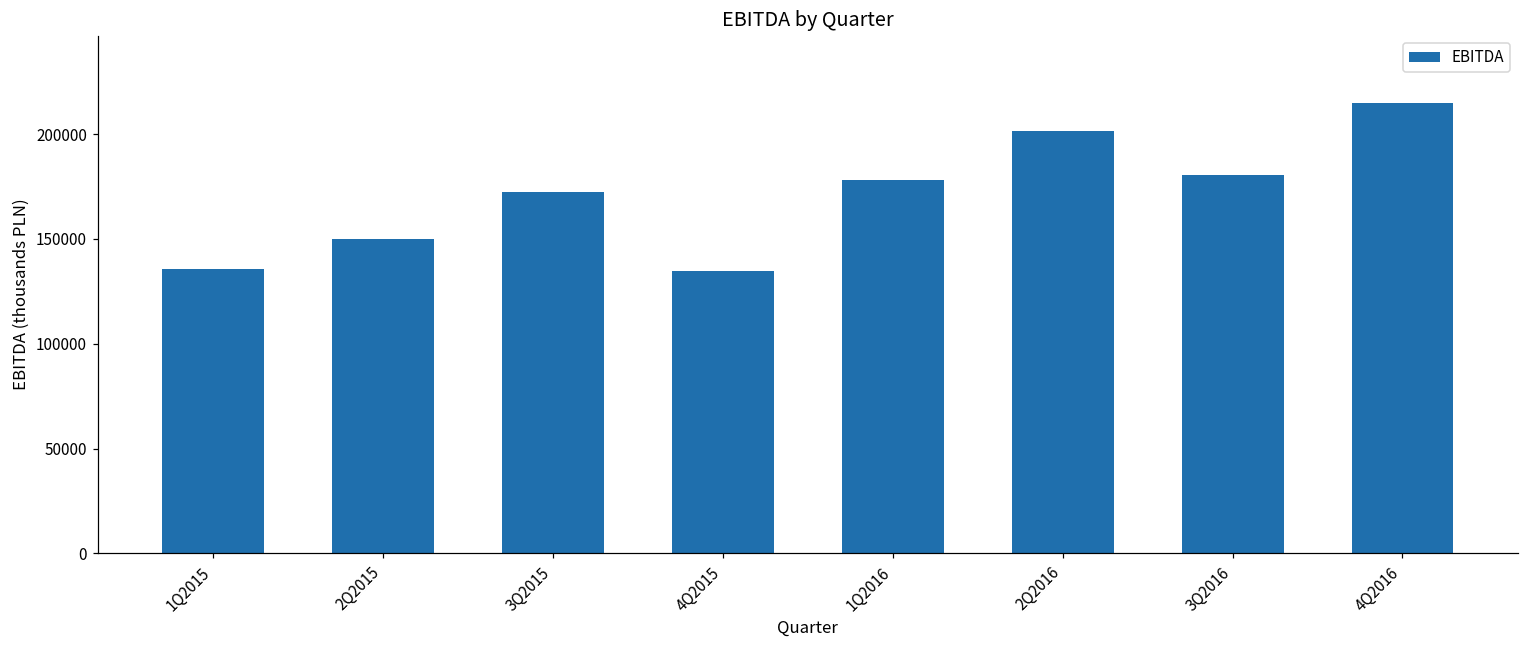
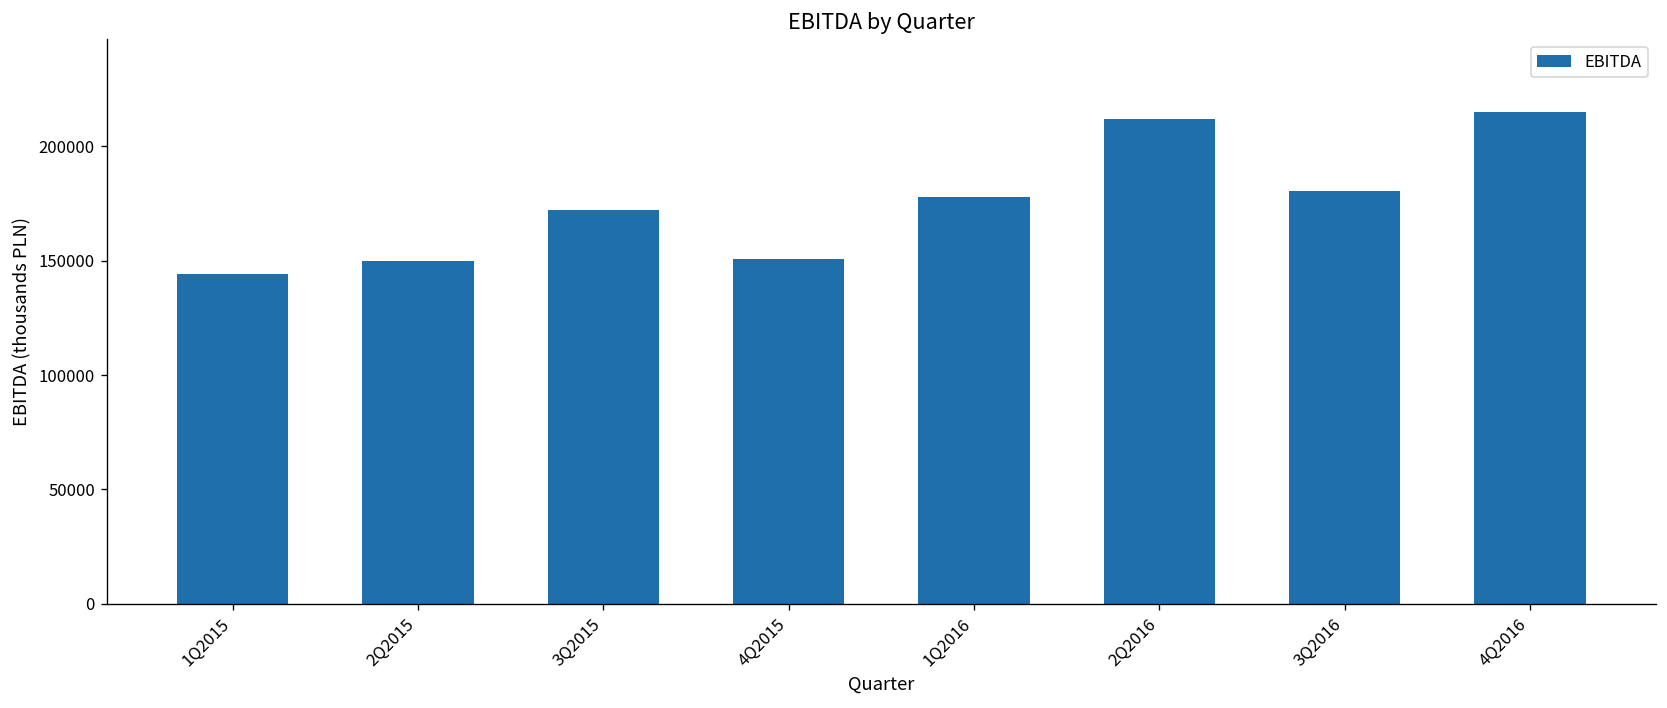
1Q2015: 135000 -> 144000
4Q2015: 135000 -> 151000
2Q2016: 201000 -> 212000
